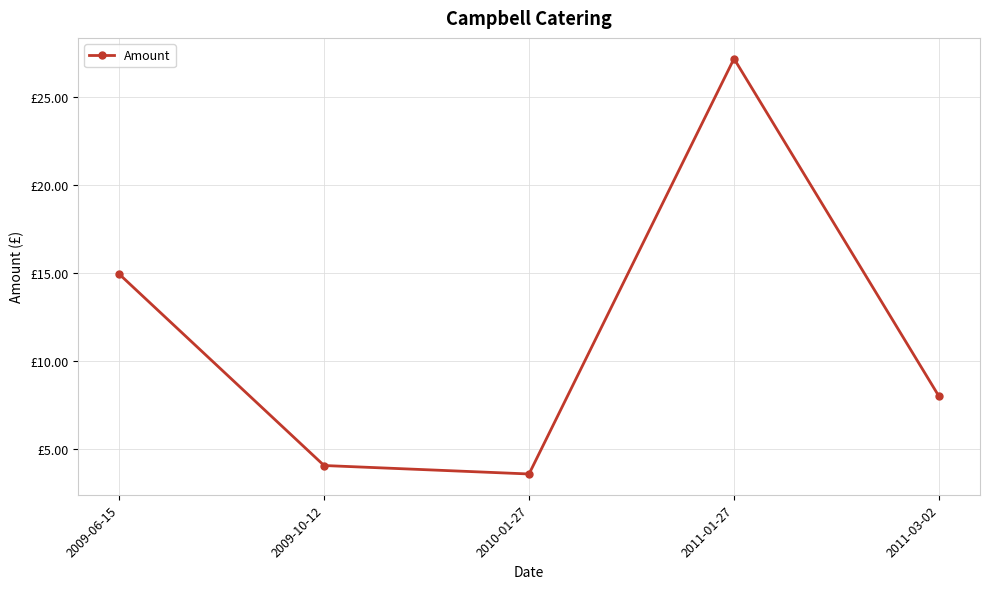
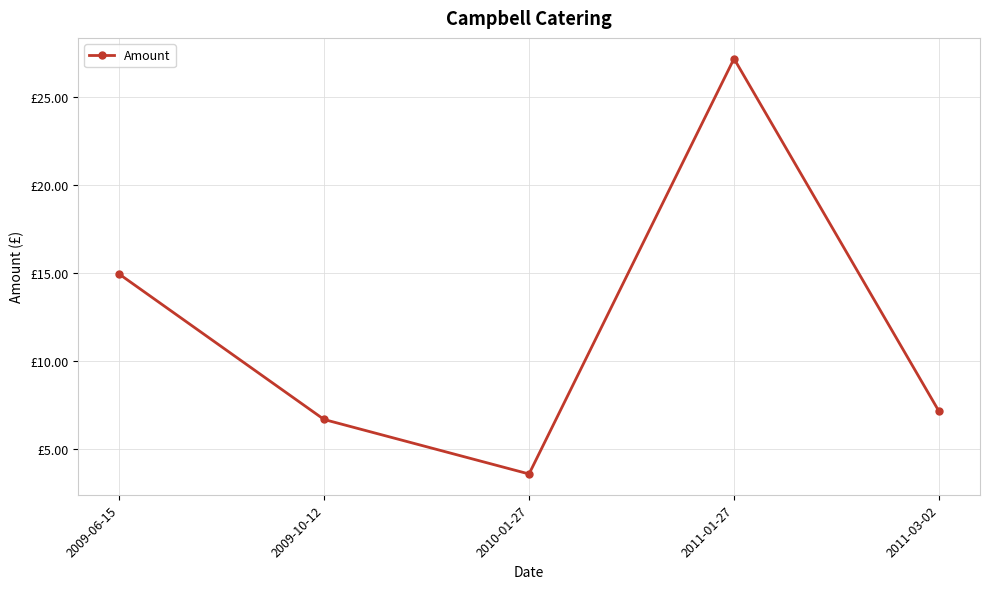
2009-10-12: £4.1 -> £6.7
2011-03-02: £8.0 -> £7.2
